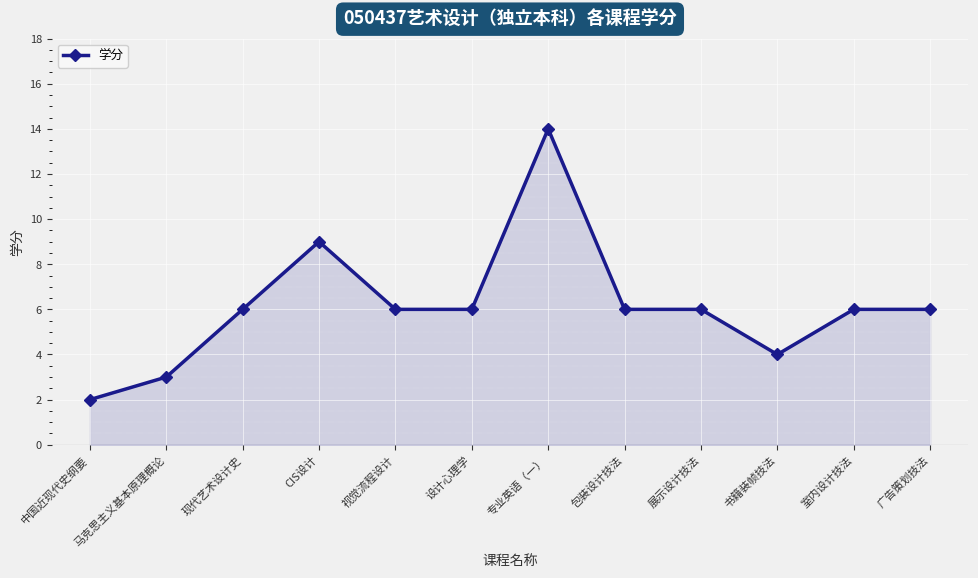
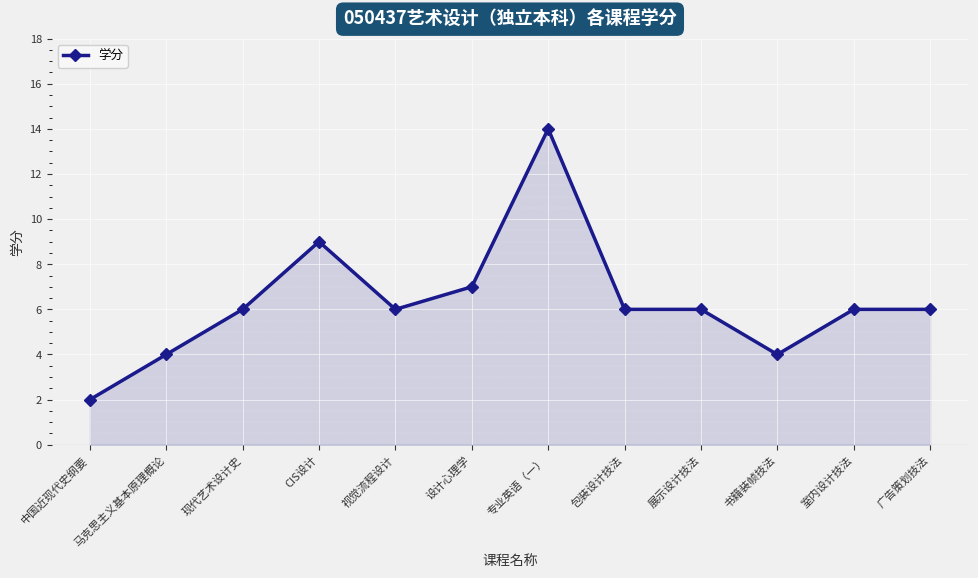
马克思主义基本原理概论: 3 -> 4
设计心理学: 6 -> 7
